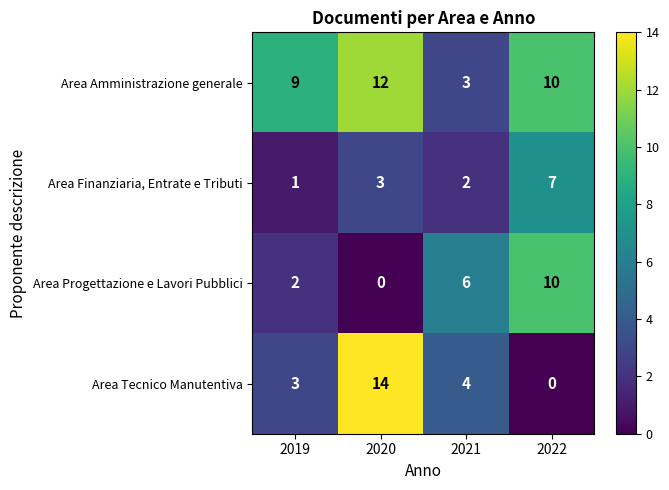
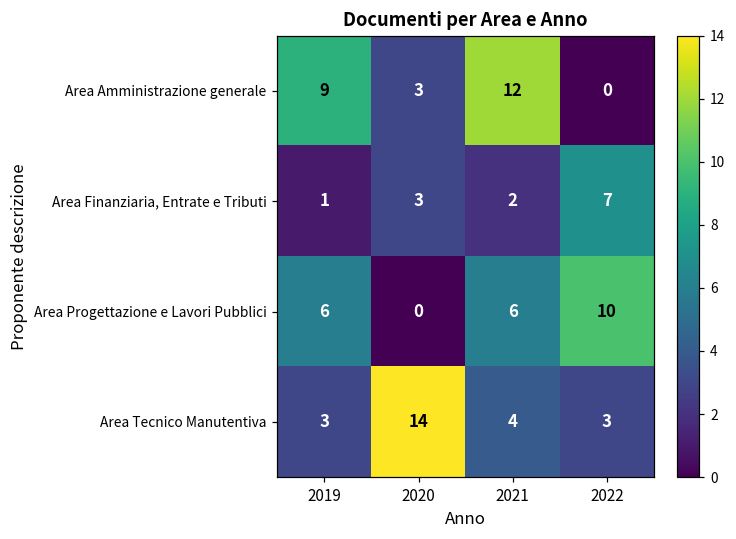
Area Amministrazione generale, 2020: 12 -> 3
Area Amministrazione generale, 2021: 3 -> 12
Area Amministrazione generale, 2022: 10 -> 0
Area Progettazione e Lavori Pubblici, 2019: 2 -> 6
Area Tecnico Manutentiva, 2022: 0 -> 3
